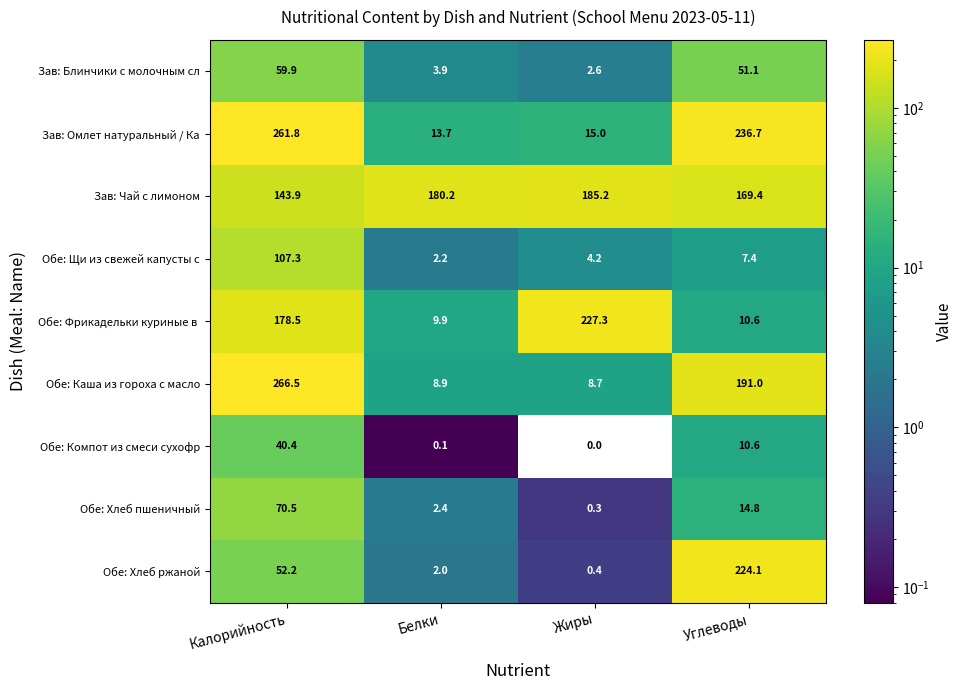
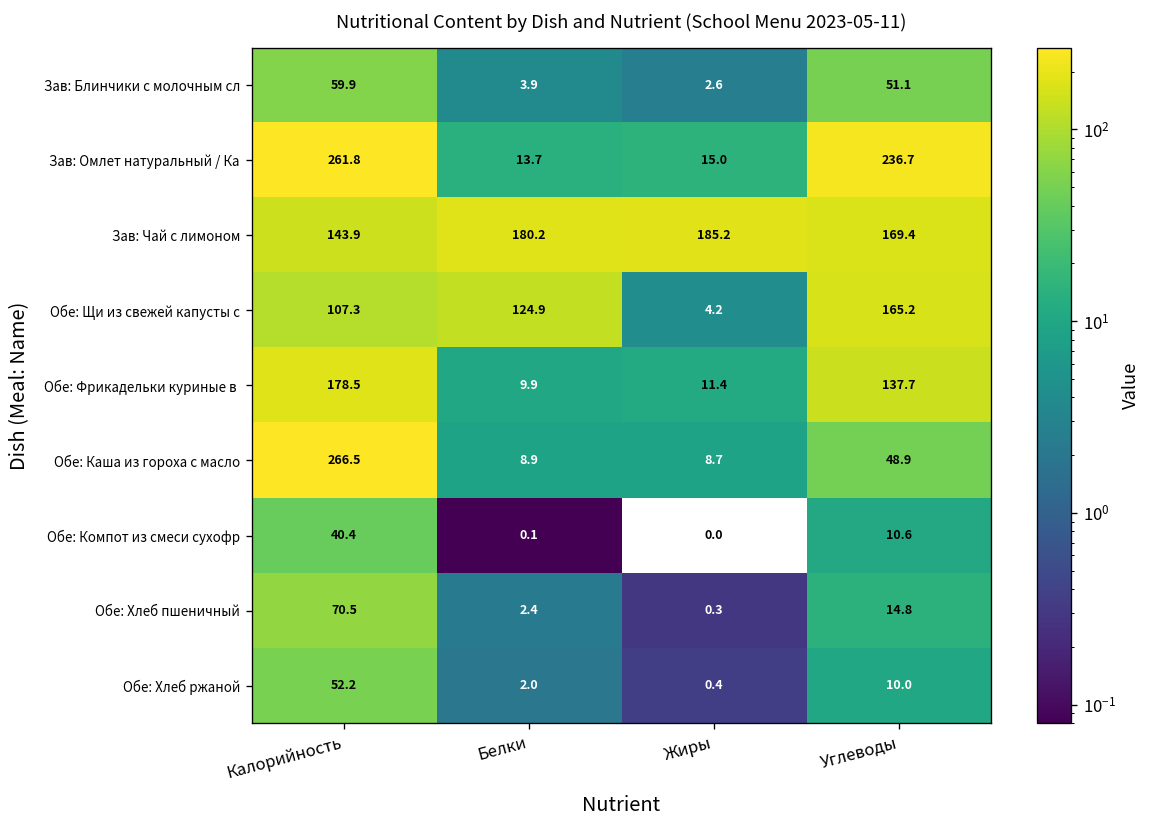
Обе: Щи из свежей капусты с, Белки: 2.2 -> 124.9
Обе: Щи из свежей капусты с, Углеводы: 7.4 -> 165.2
Обе: Фрикадельки куриные в, Жиры: 227.3 -> 11.4
Обе: Фрикадельки куриные в, Углеводы: 10.6 -> 137.7
Обе: Каша из гороха с масло, Углеводы: 191.0 -> 48.9
Обе: Хлеб ржаной, Углеводы: 224.1 -> 10.0
